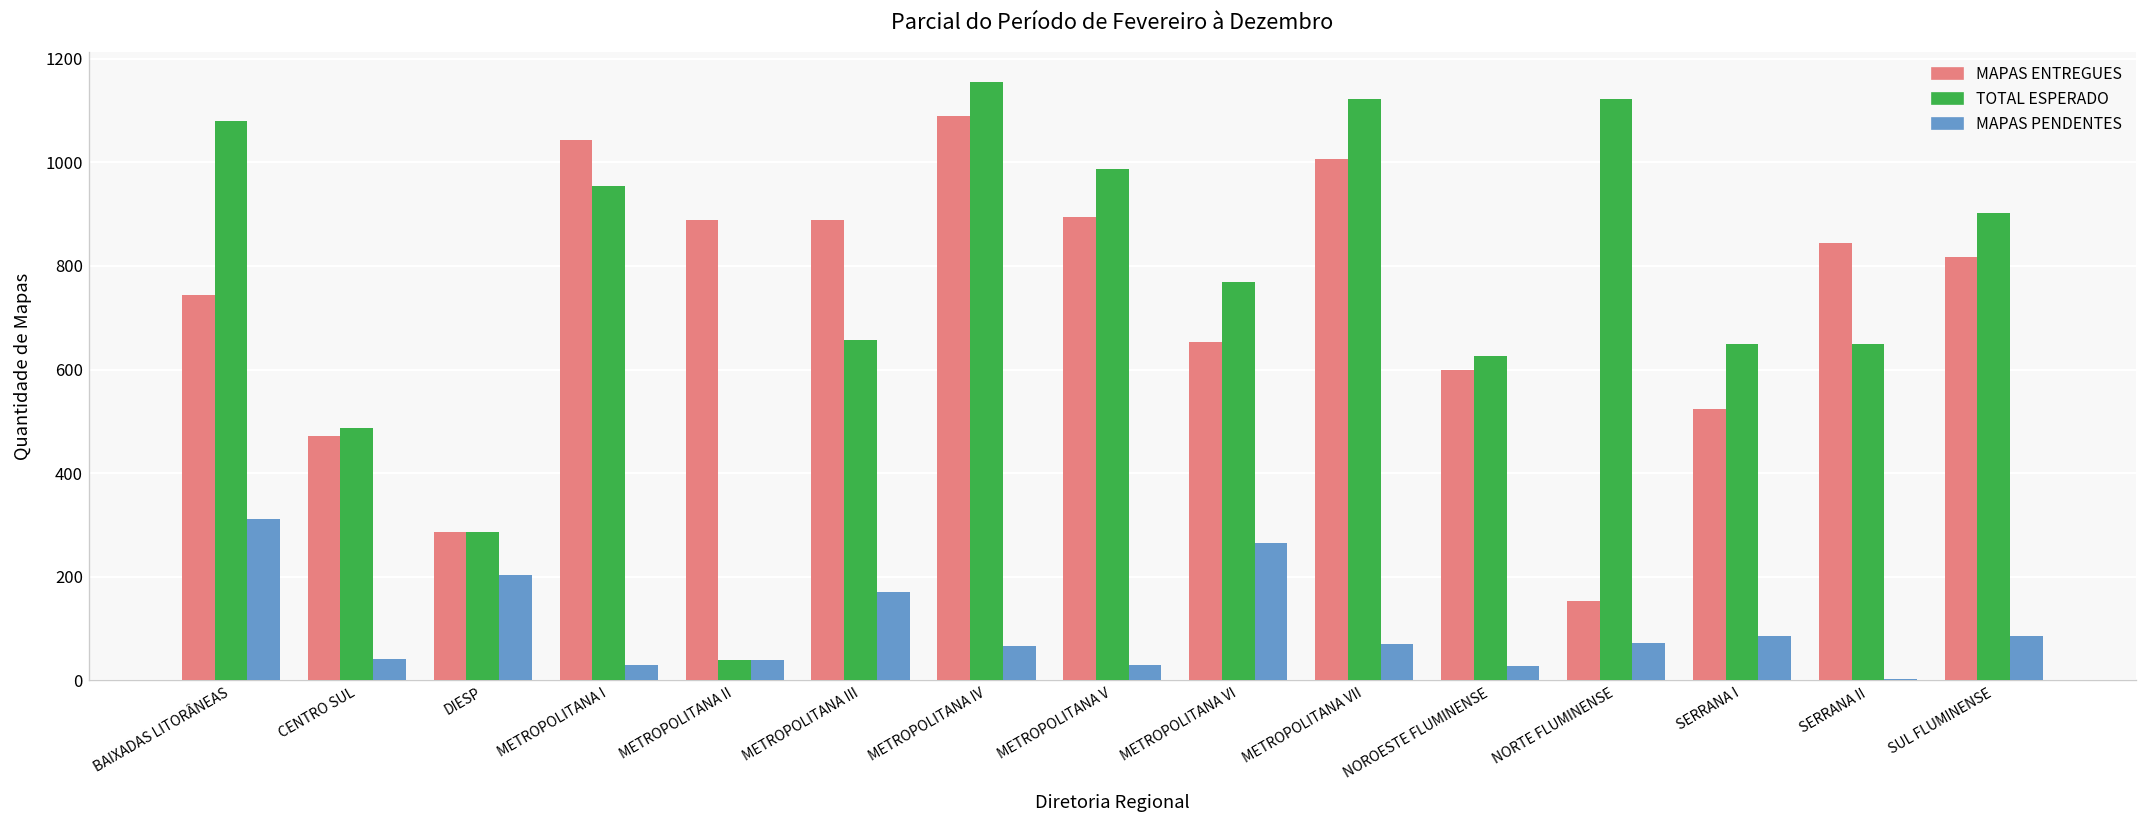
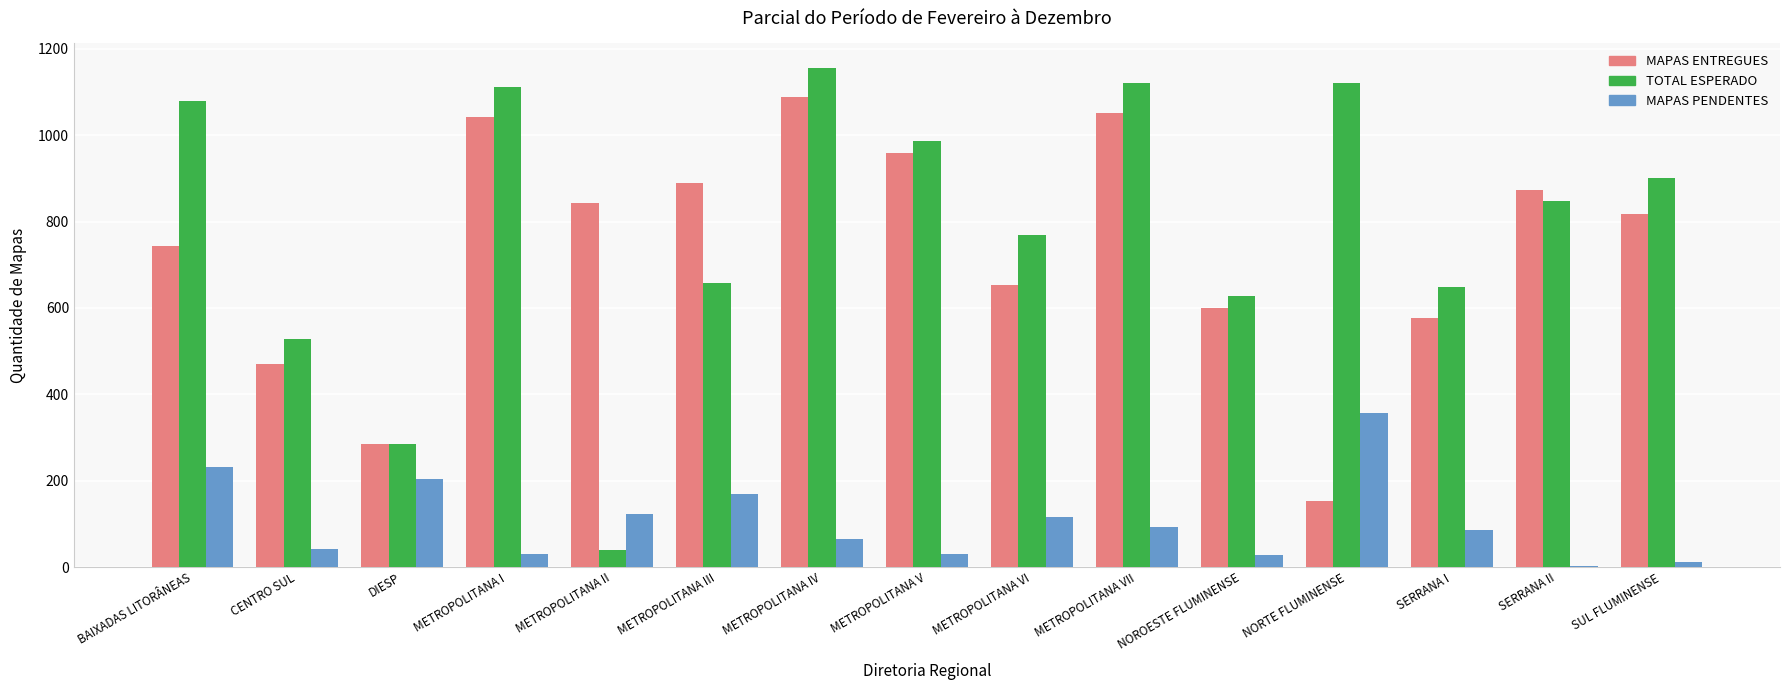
MAPAS PENDENTES, BAIXADAS LITORÂNEAS: 310 -> 230
TOTAL ESPERADO, CENTRO SUL: 490 -> 530
TOTAL ESPERADO, METROPOLITANA I: 960 -> 1110
MAPAS ENTREGUES, METROPOLITANA II: 890 -> 840
MAPAS PENDENTES, METROPOLITANA II: 40 -> 120
MAPAS ENTREGUES, METROPOLITANA V: 900 -> 960
MAPAS PENDENTES, METROPOLITANA VI: 270 -> 120
MAPAS ENTREGUES, METROPOLITANA VII: 1010 -> 1050
MAPAS PENDENTES, METROPOLITANA VII: 70 -> 90
MAPAS PENDENTES, NORTE FLUMINENSE: 70 -> 360
MAPAS ENTREGUES, SERRANA I: 520 -> 580
MAPAS ENTREGUES, SERRANA II: 850 -> 870
TOTAL ESPERADO, SERRANA II: 650 -> 850
MAPAS PENDENTES, SUL FLUMINENSE: 90 -> 10
